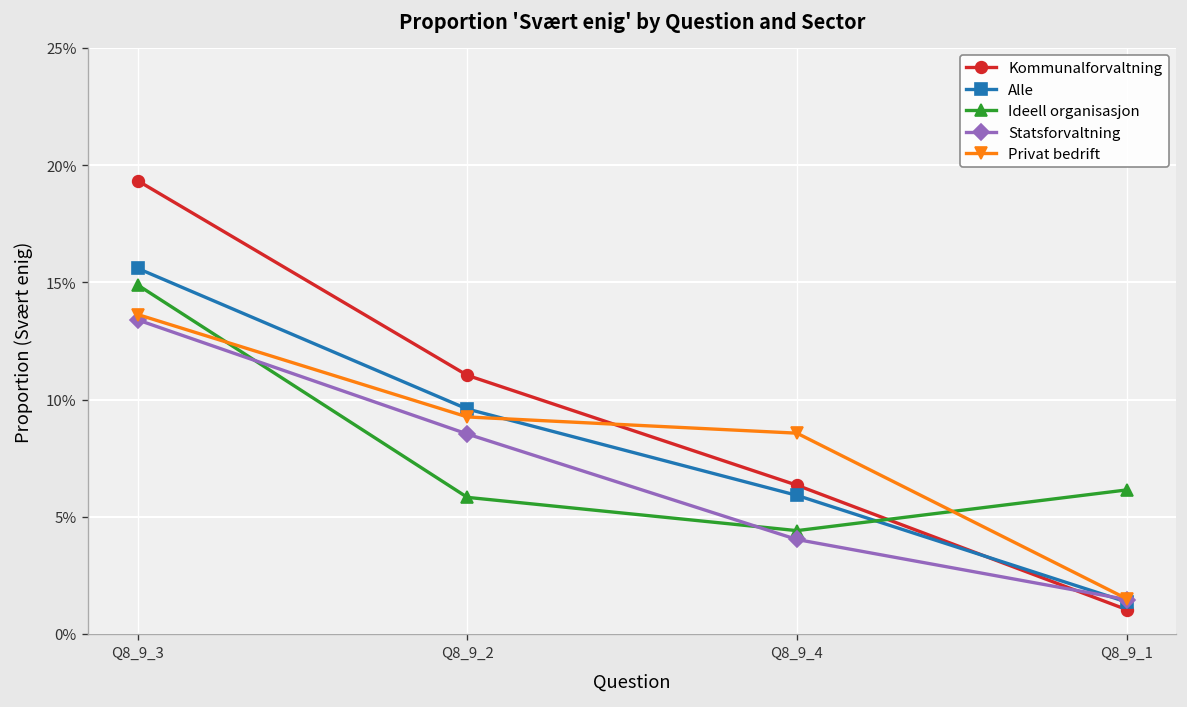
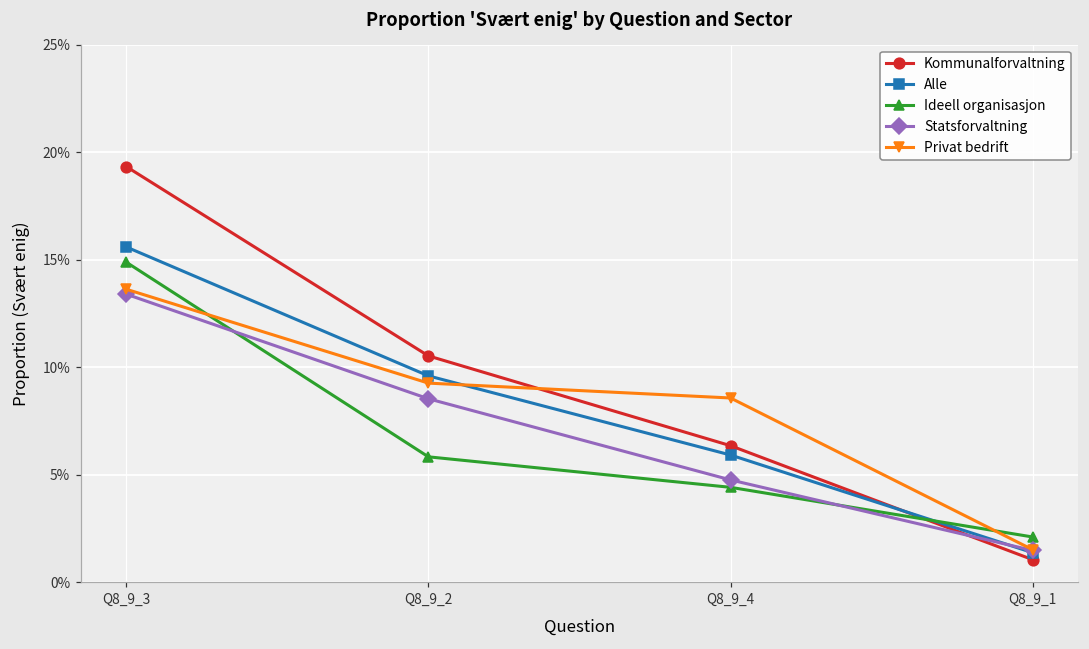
Kommunalforvaltning, Q8_9_2: 11.0% -> 10.5%
Statsforvaltning, Q8_9_4: 4.0% -> 4.8%
Ideell organisasjon, Q8_9_1: 6.1% -> 2.1%
